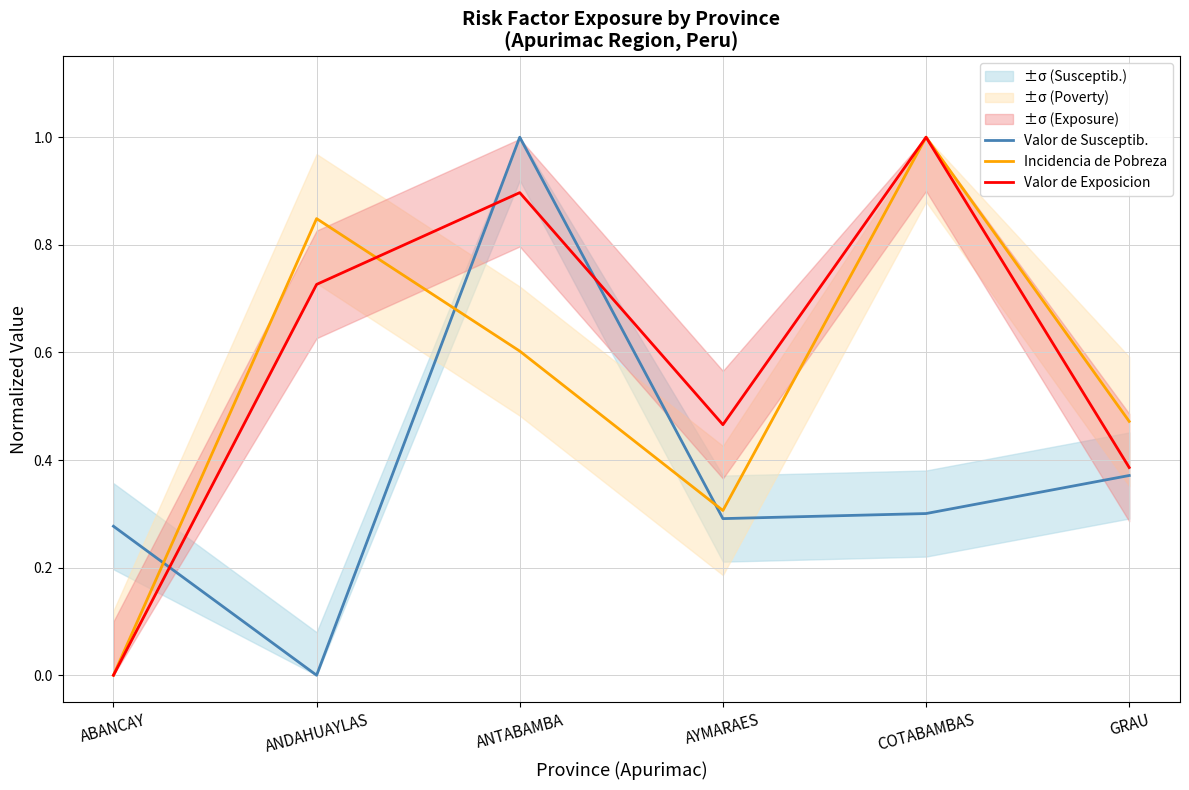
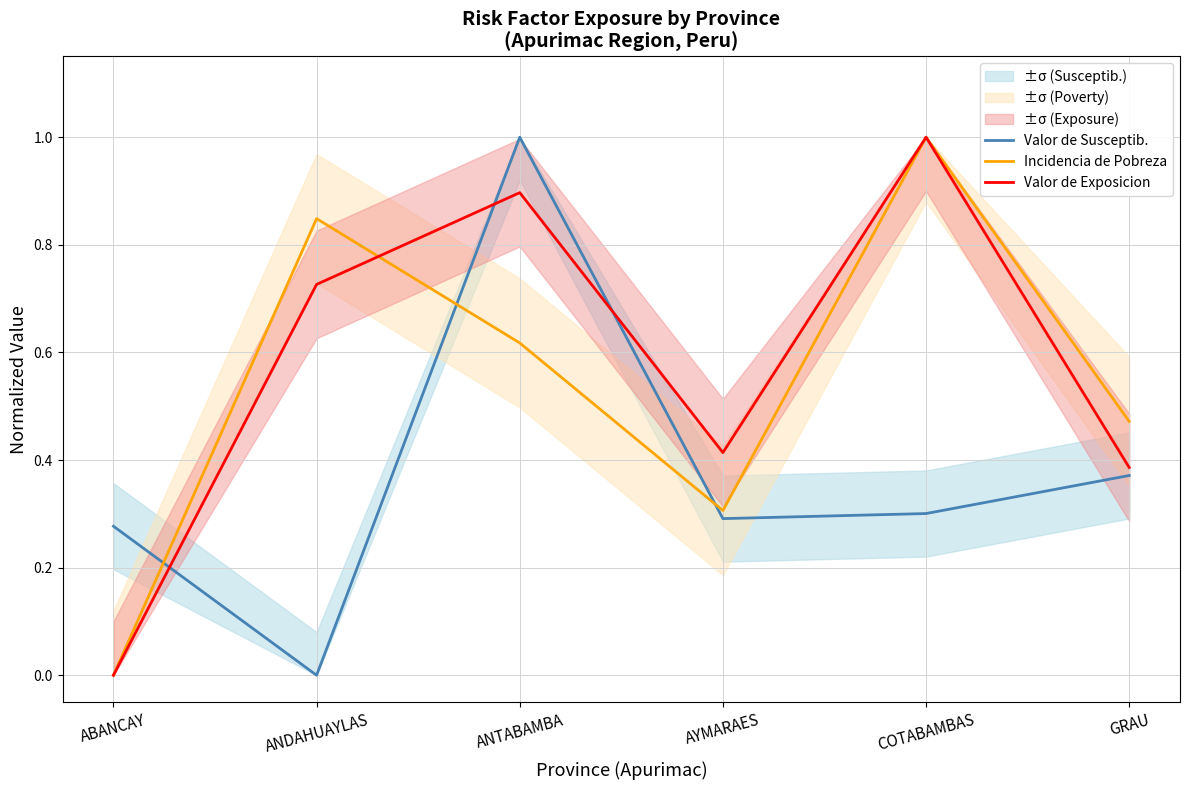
Incidencia de Pobreza, ANTABAMBA: 0.60 -> 0.62
Valor de Exposicion, AYMARAES: 0.47 -> 0.41
